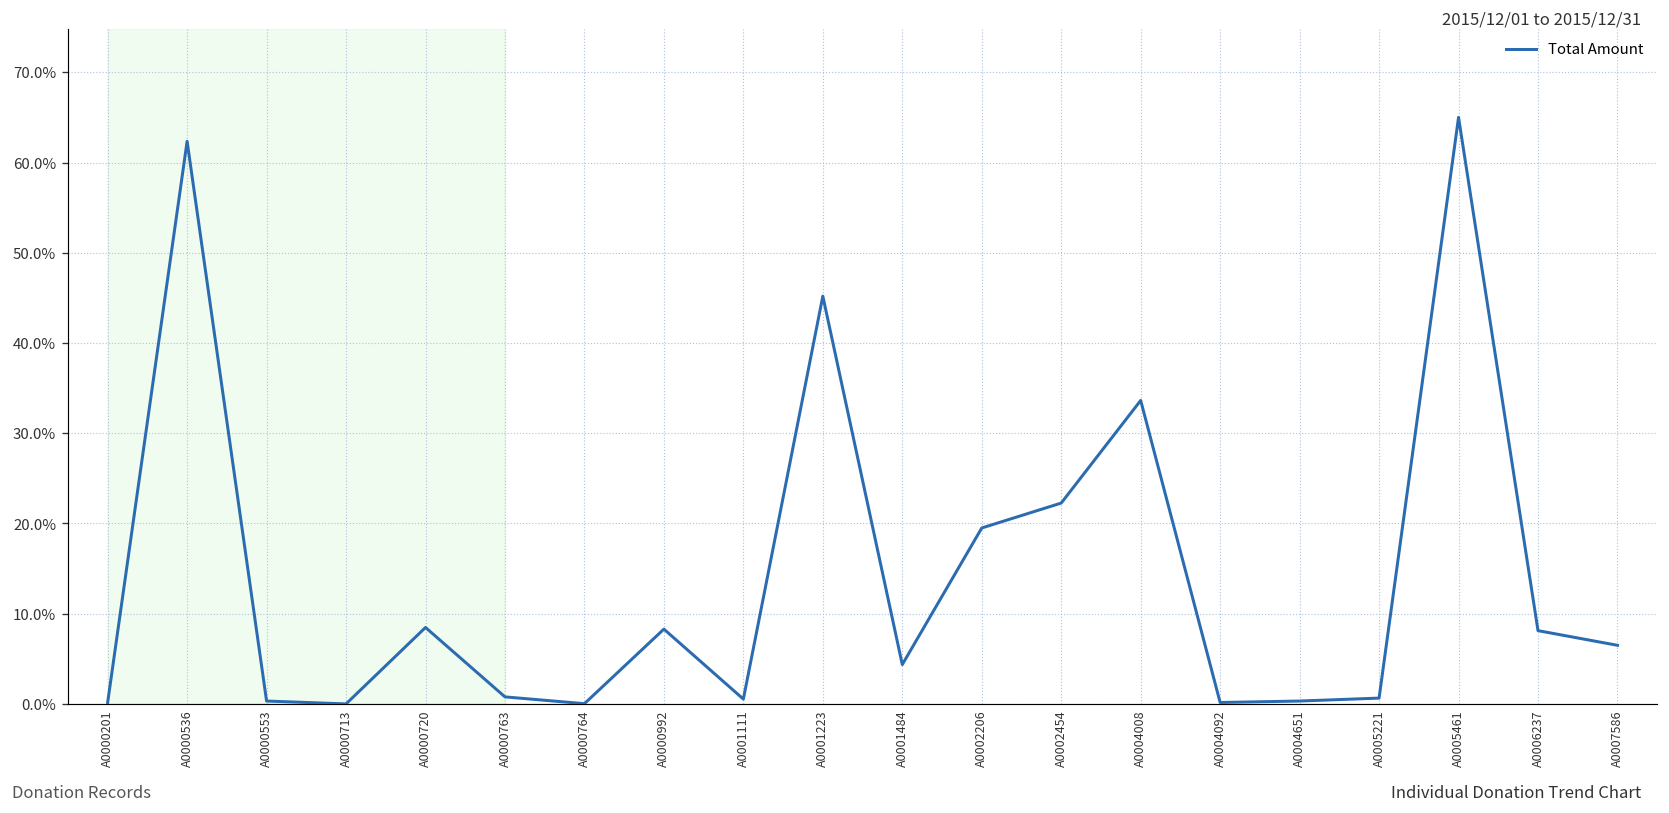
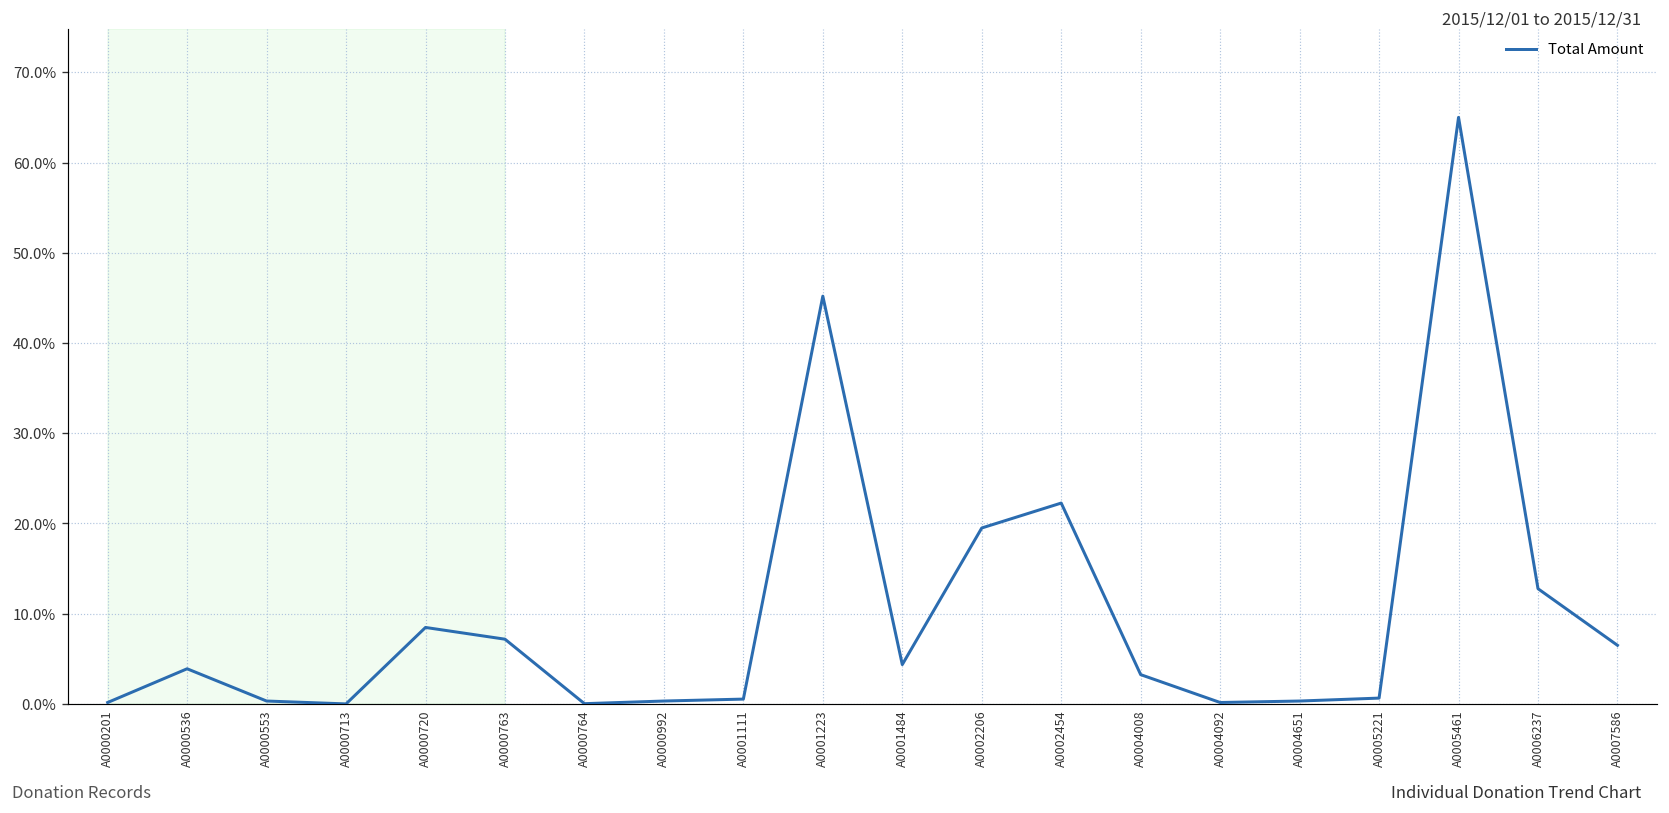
A0000536: 62% -> 4%
A0000763: 1% -> 7%
A0000992: 8% -> 0%
A0004008: 34% -> 3%
A0006237: 8% -> 13%
